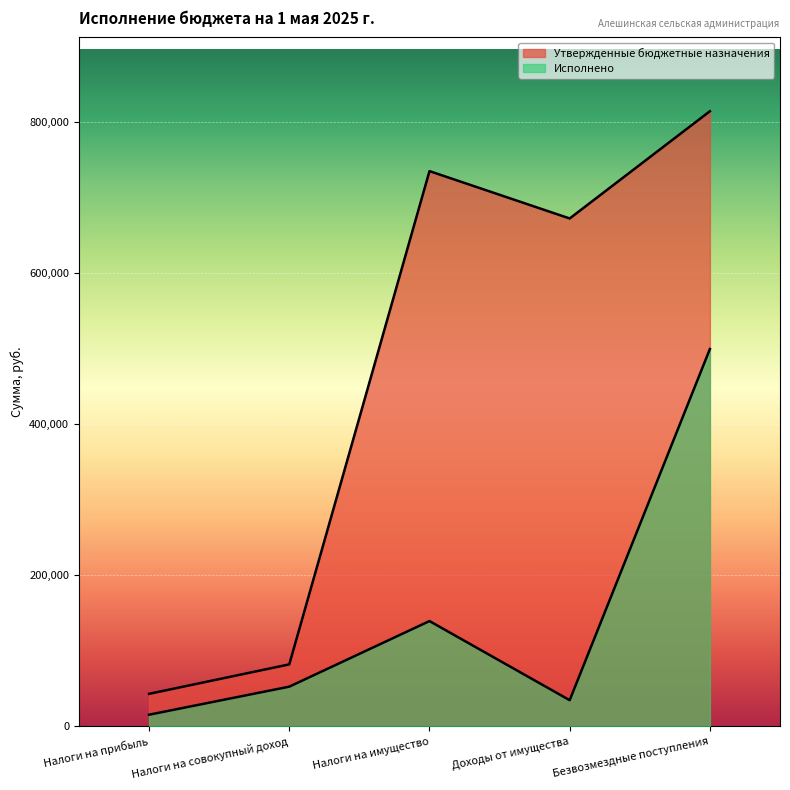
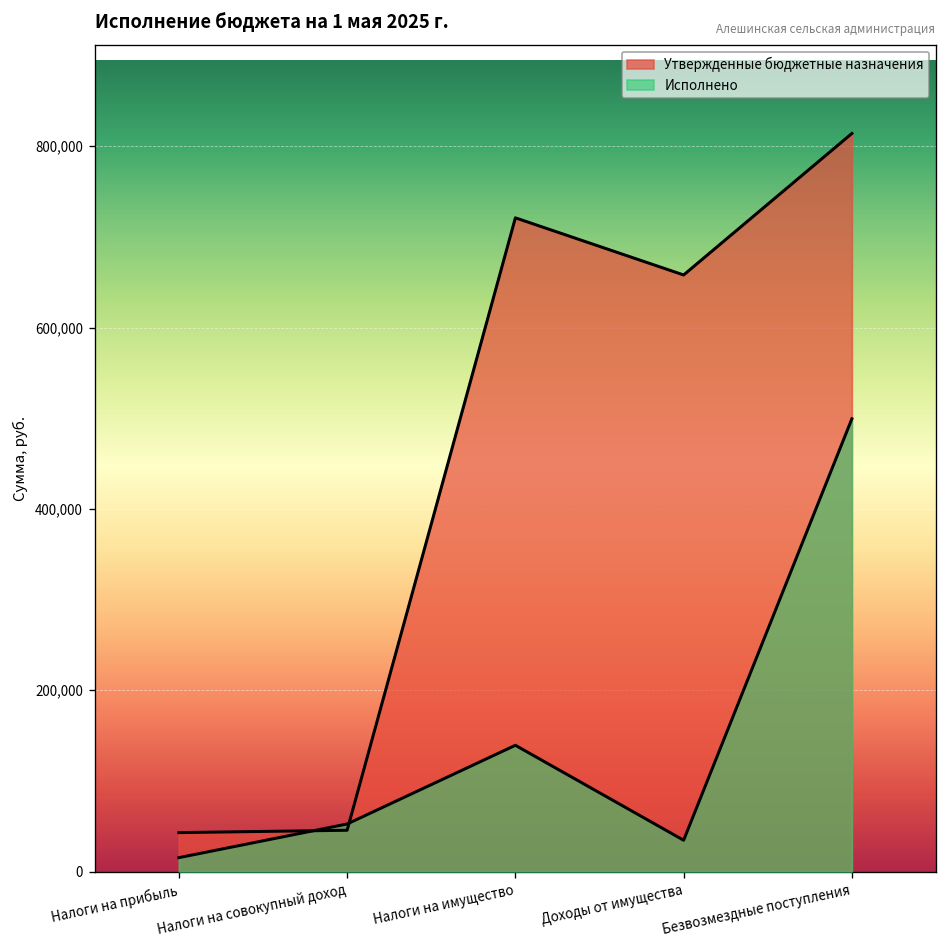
Утвержденные бюджетные назначения, Налоги на совокупный доход: 80,000 -> 50,000
Утвержденные бюджетные назначения, Налоги на имущество: 730,000 -> 720,000
Утвержденные бюджетные назначения, Доходы от имущества: 670,000 -> 660,000
